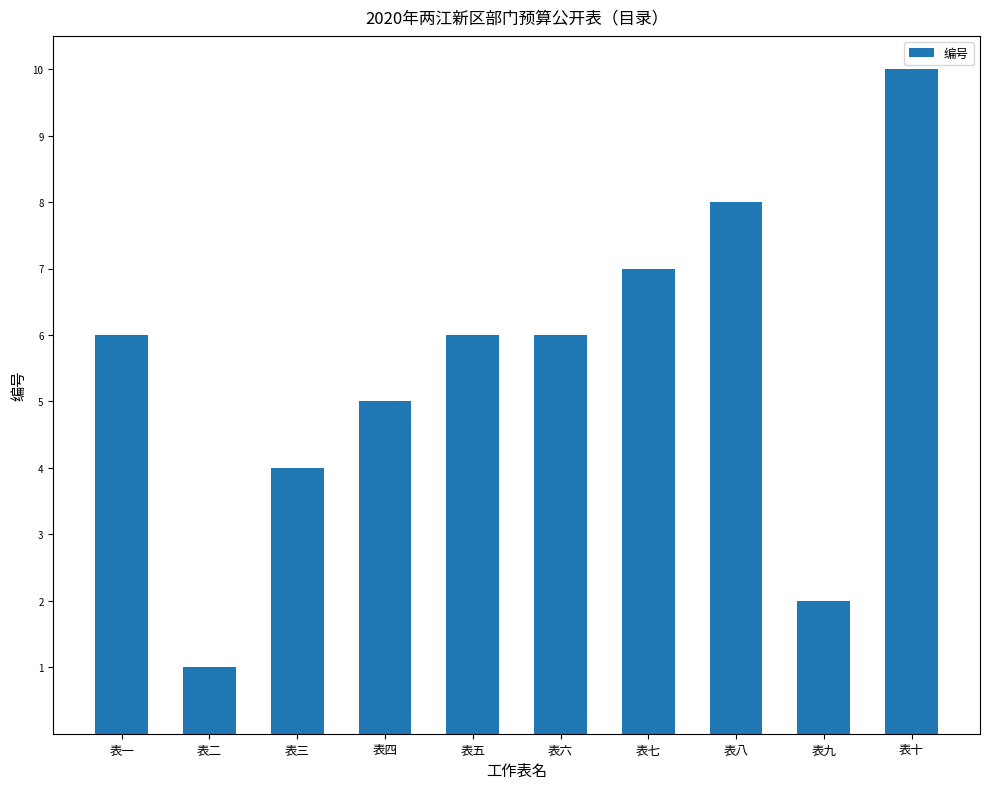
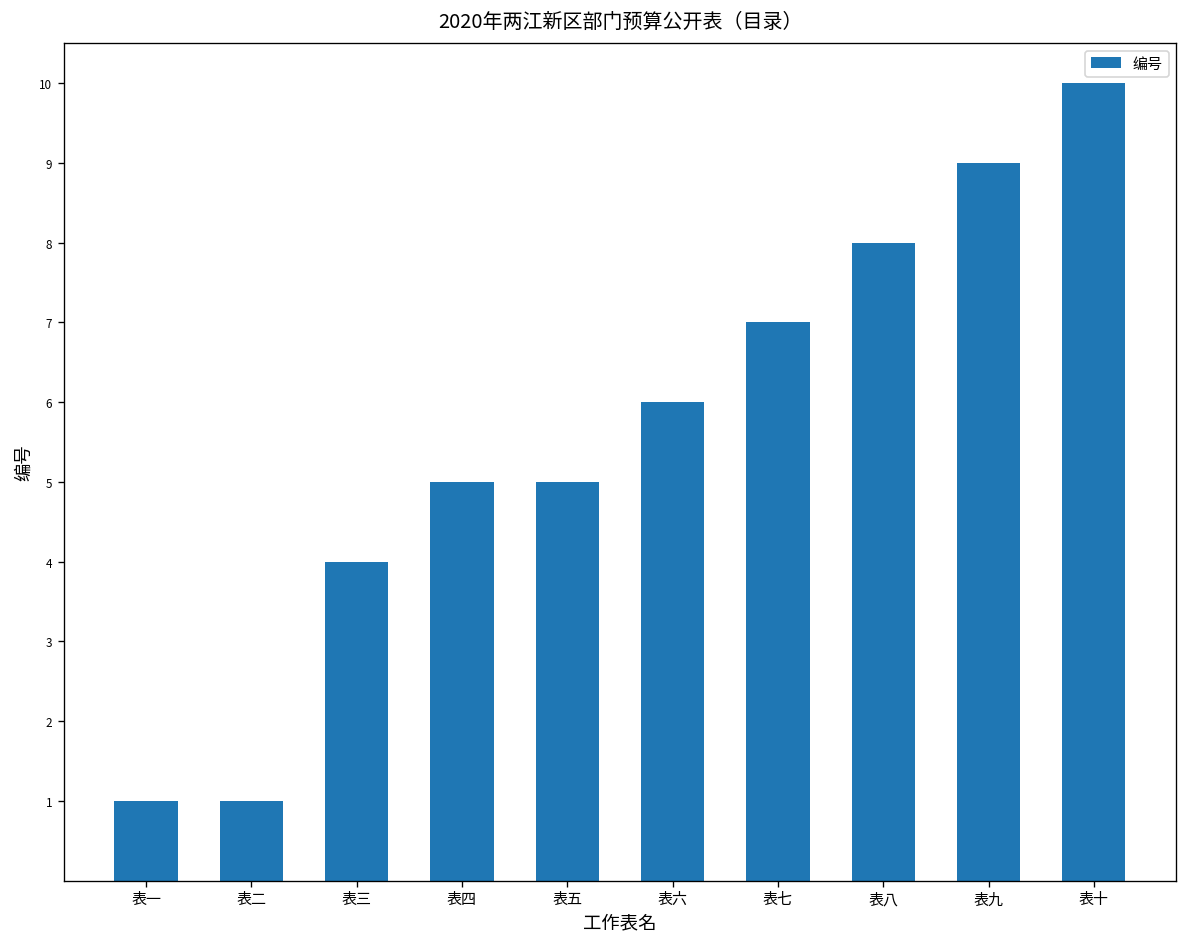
表一: 6 -> 1
表五: 6 -> 5
表九: 2 -> 9
